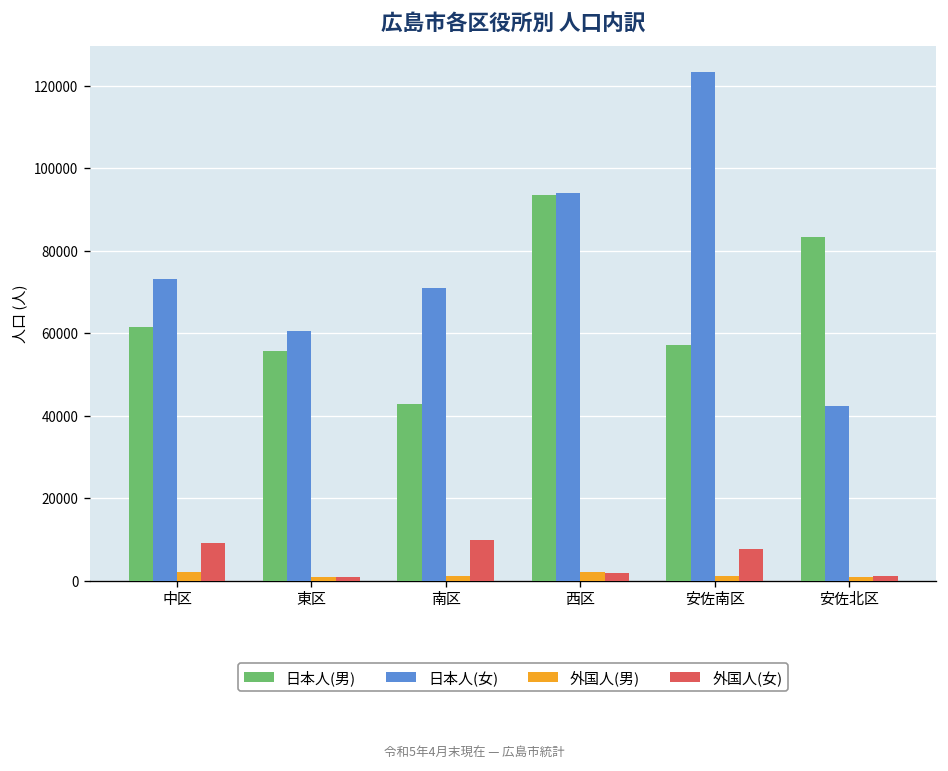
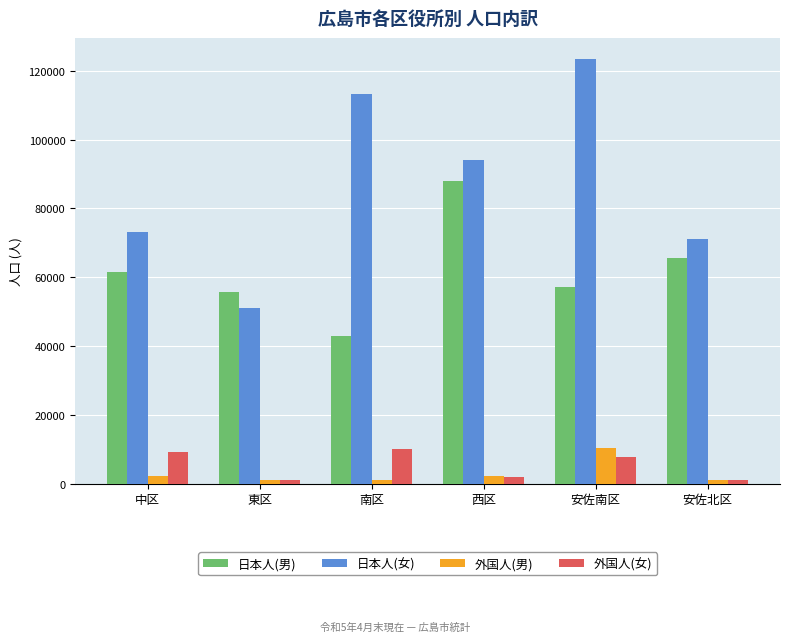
日本人(女), 東区: 60000 -> 51000
日本人(女), 南区: 71000 -> 113000
日本人(男), 西区: 94000 -> 88000
外国人(男), 安佐南区: 1000 -> 10000
日本人(男), 安佐北区: 83000 -> 66000
日本人(女), 安佐北区: 42000 -> 71000
